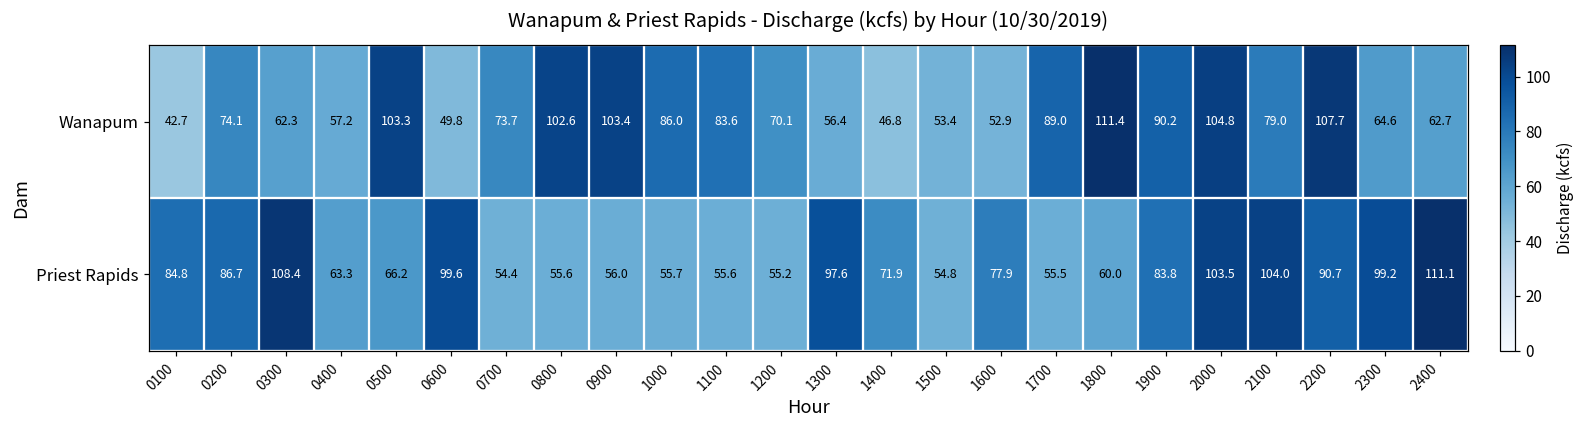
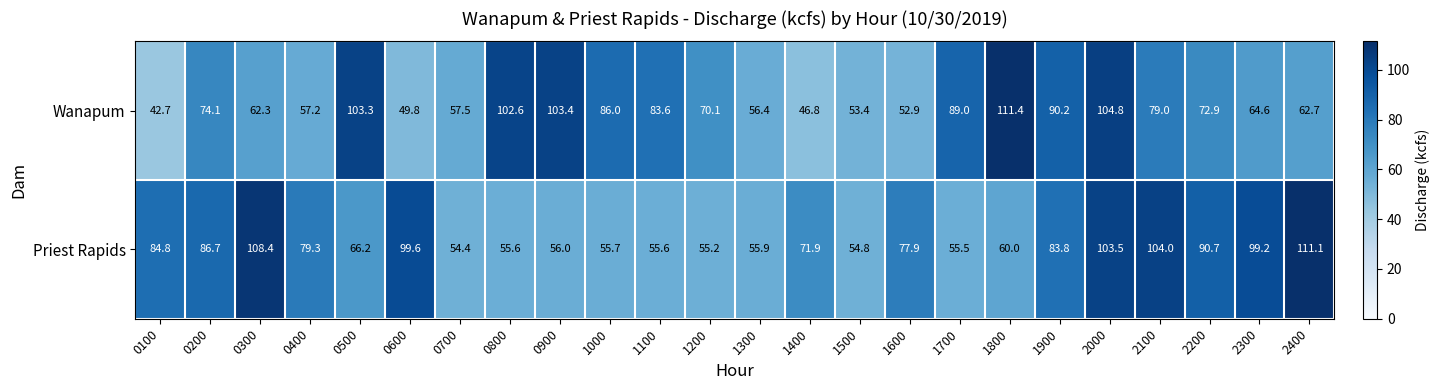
Wanapum, 0700: 73.7 -> 57.5
Wanapum, 2200: 107.7 -> 72.9
Priest Rapids, 0400: 63.3 -> 79.3
Priest Rapids, 1300: 97.6 -> 55.9
